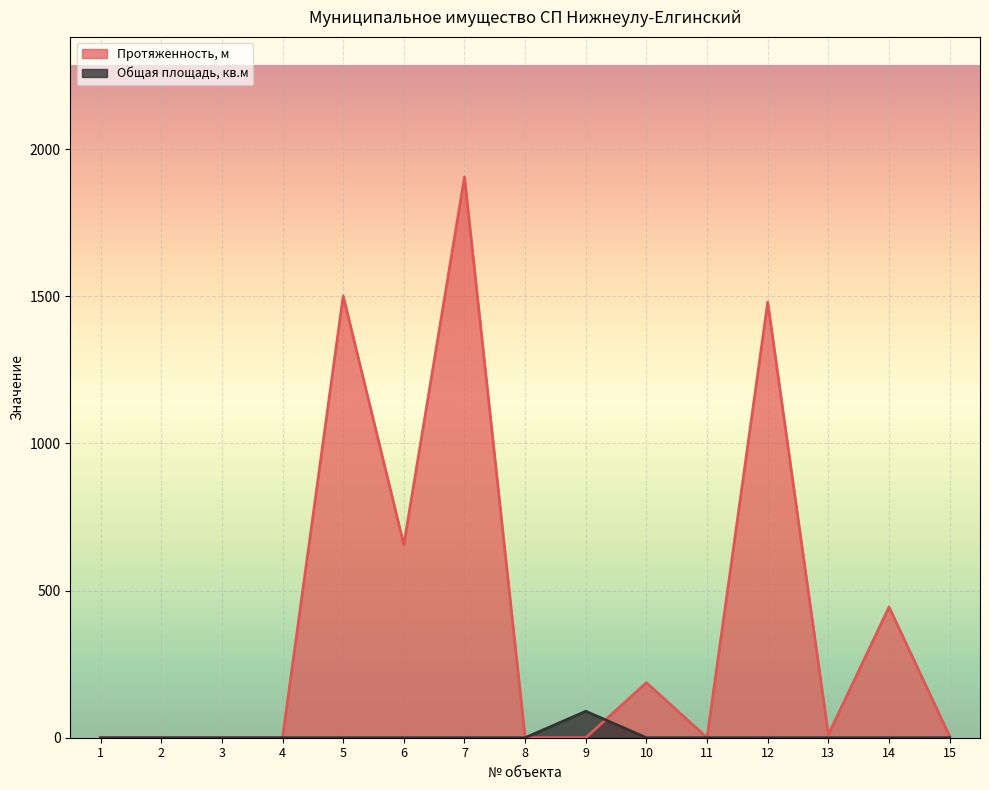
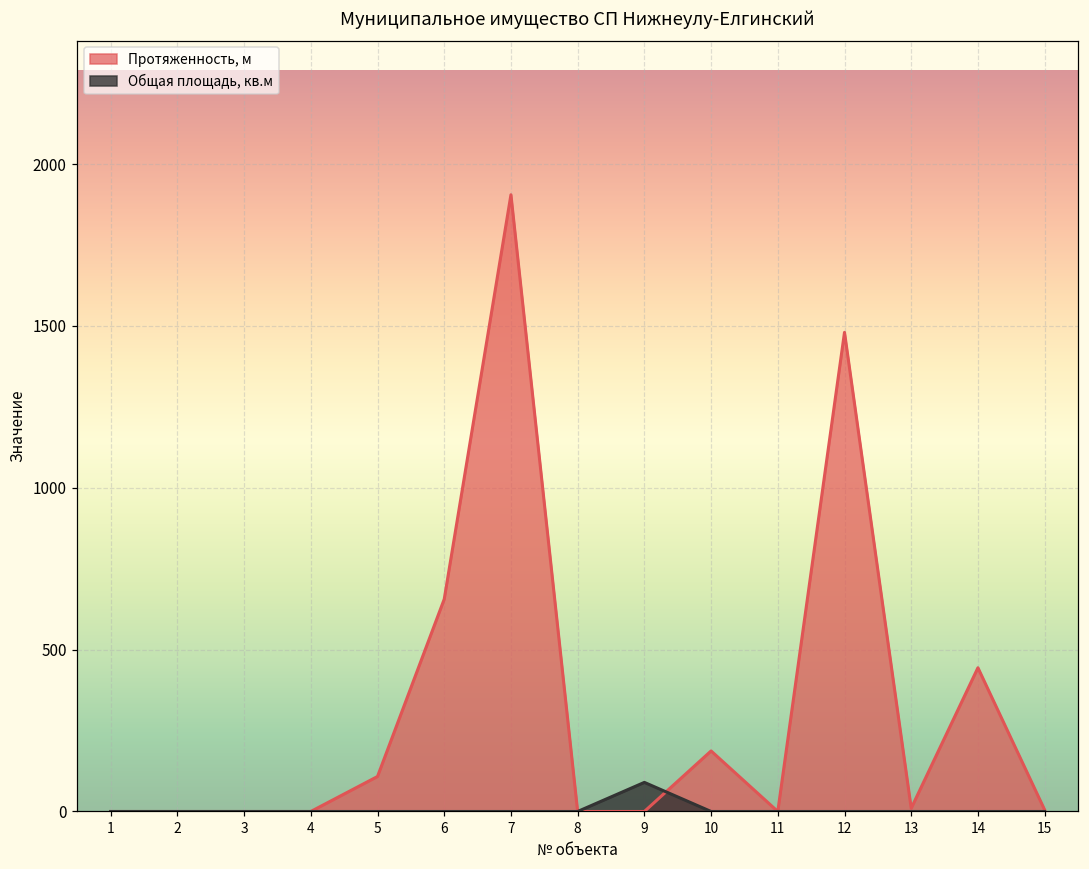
Протяженность, м, 5: 1500 -> 110
